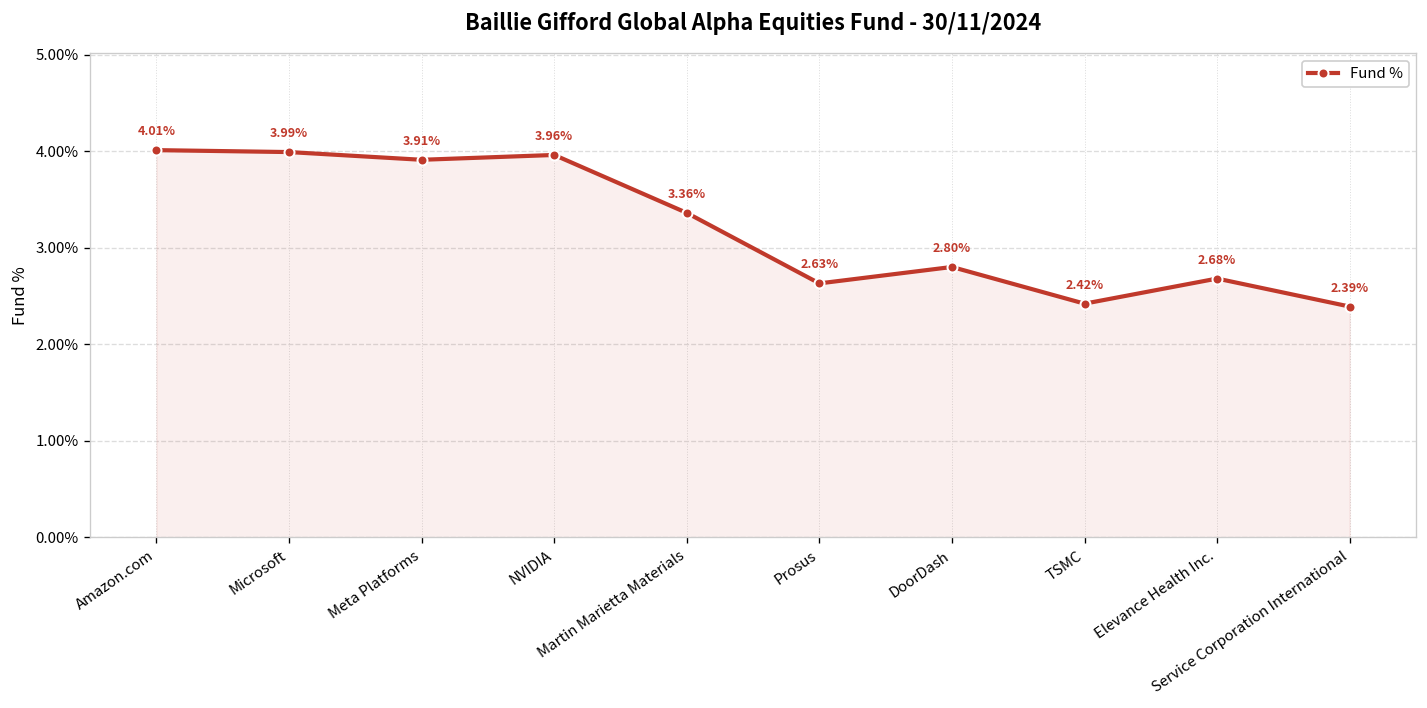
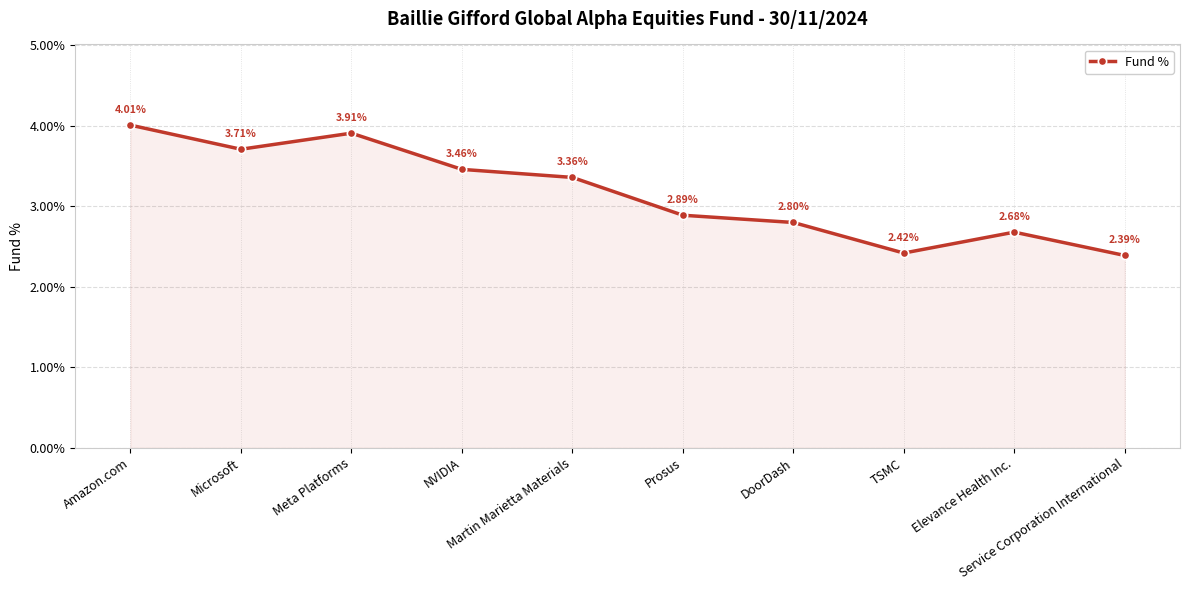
Microsoft: 3.99% -> 3.71%
NVIDIA: 3.96% -> 3.46%
Prosus: 2.63% -> 2.89%
